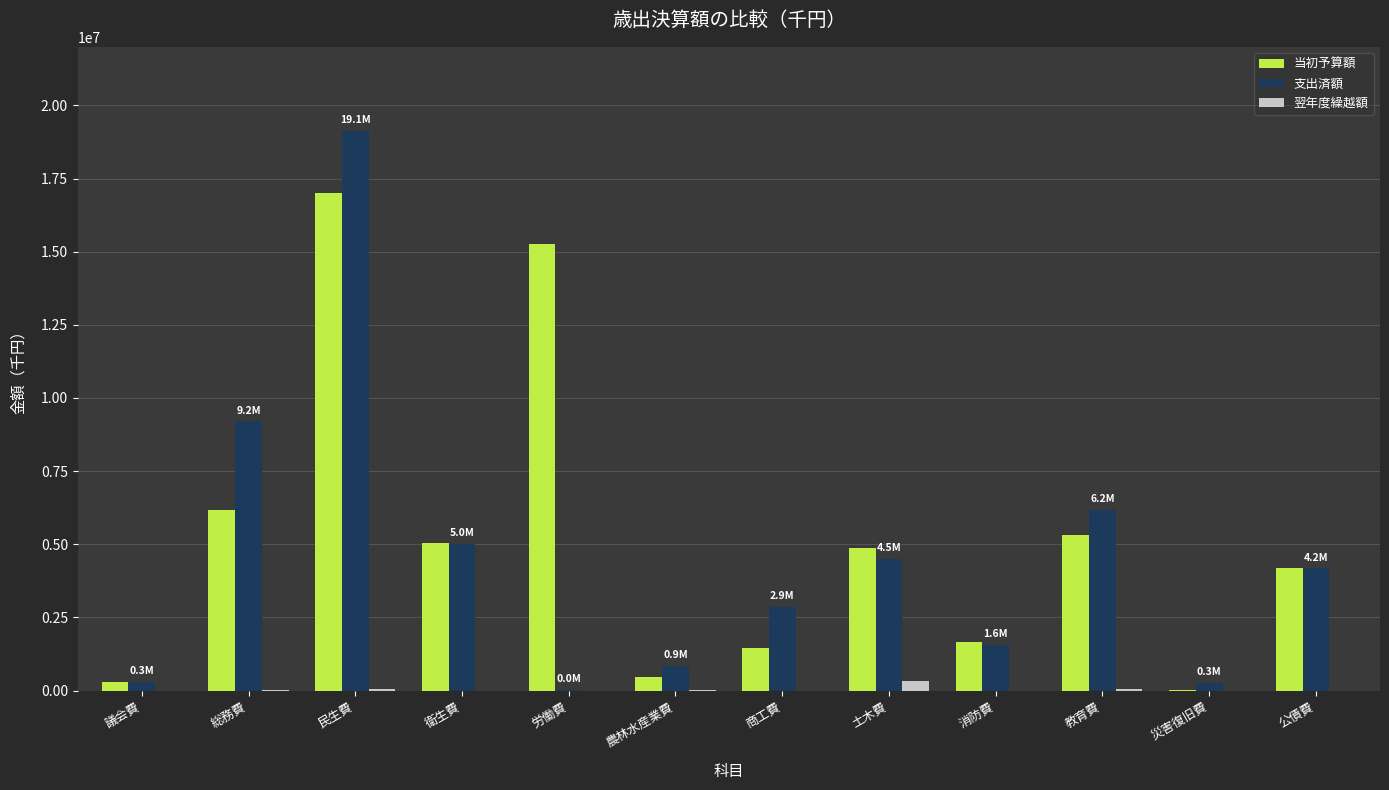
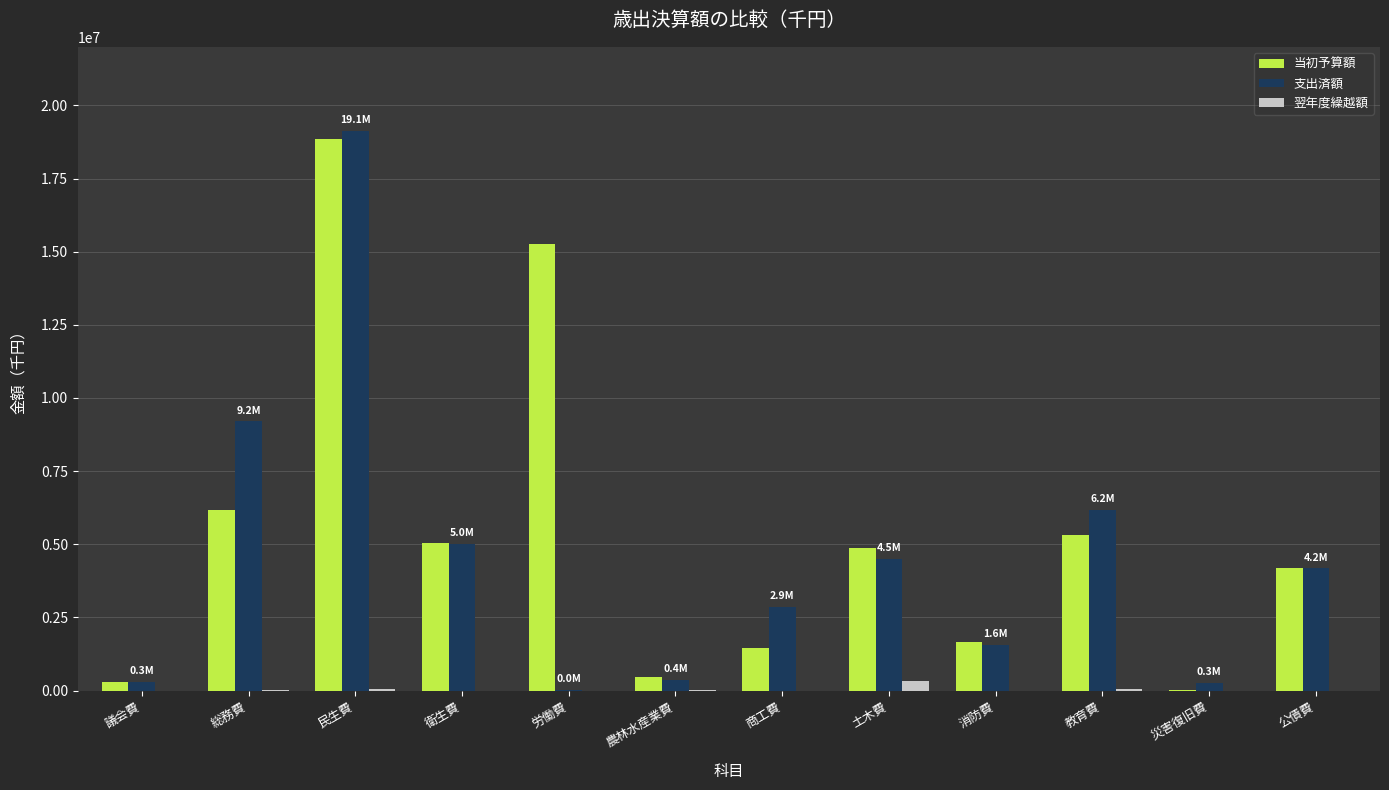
当初予算額, 民生費: 17000000 -> 18800000
支出済額, 農林水産業費: 0.9M -> 0.4M
